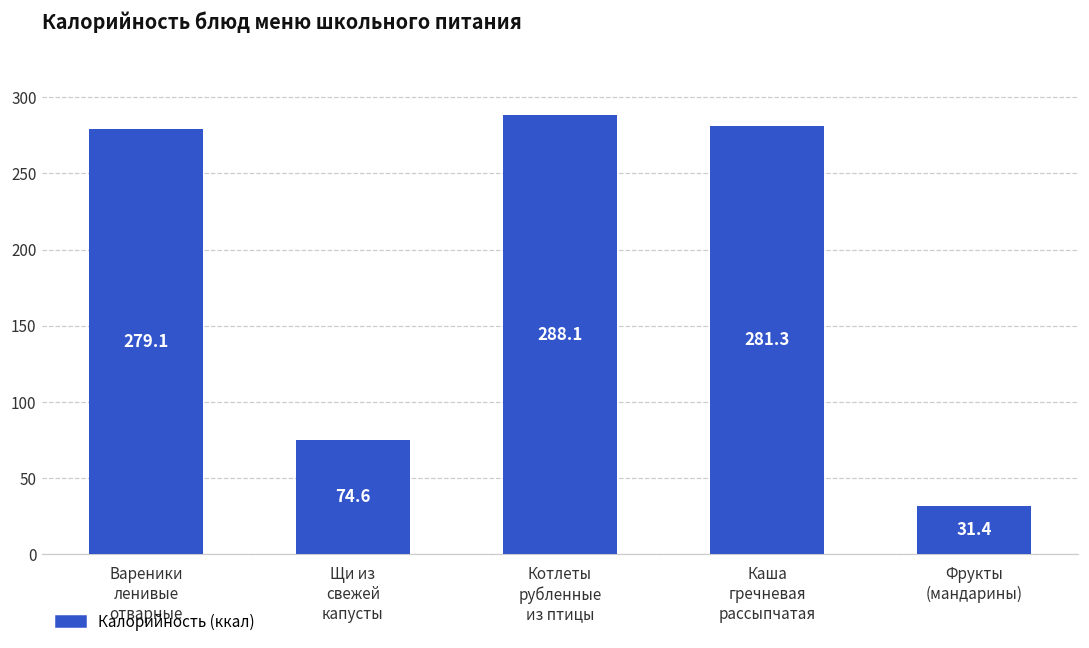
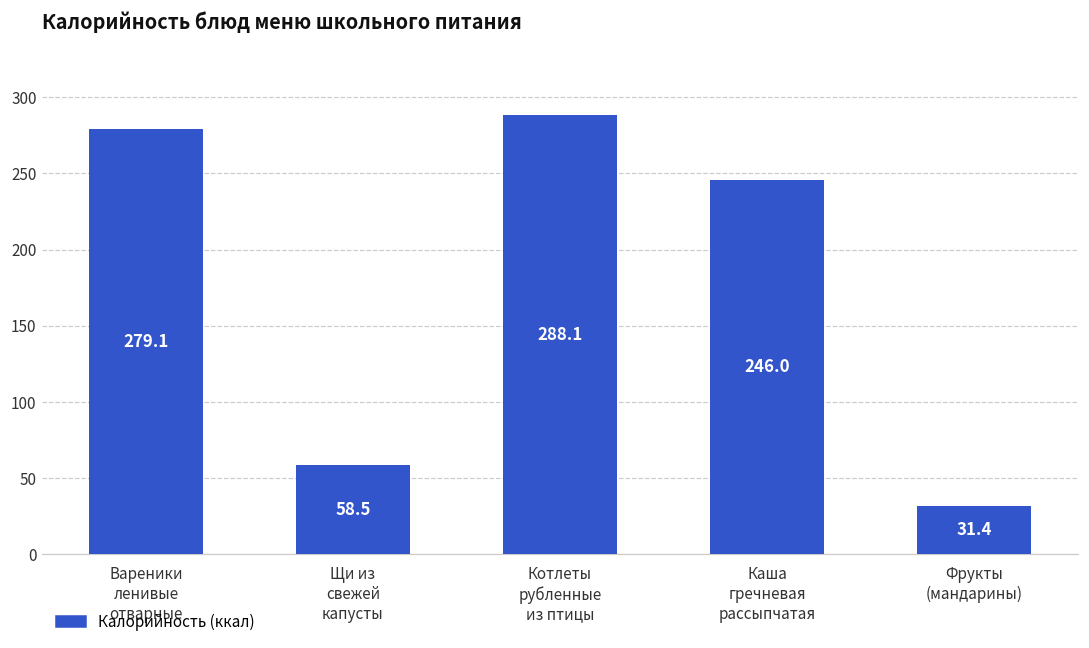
Щи из свежей капусты: 74.6 -> 58.5
Каша гречневая рассыпчатая: 281.3 -> 246.0
